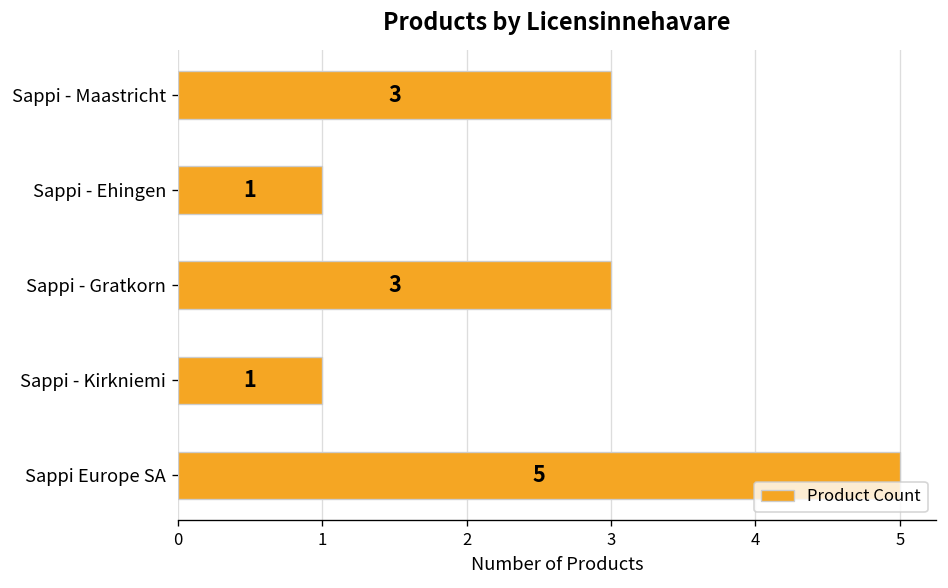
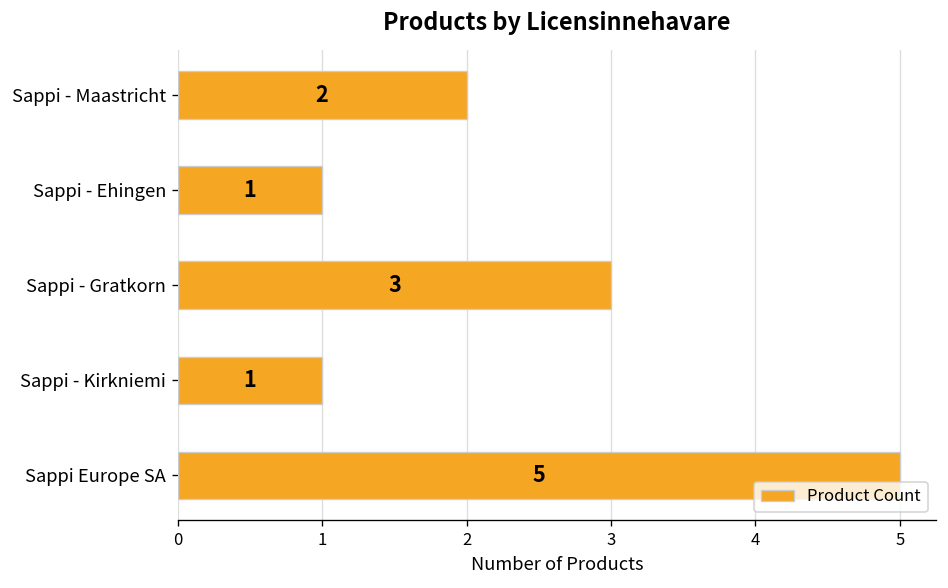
Sappi - Maastricht: 3 -> 2
